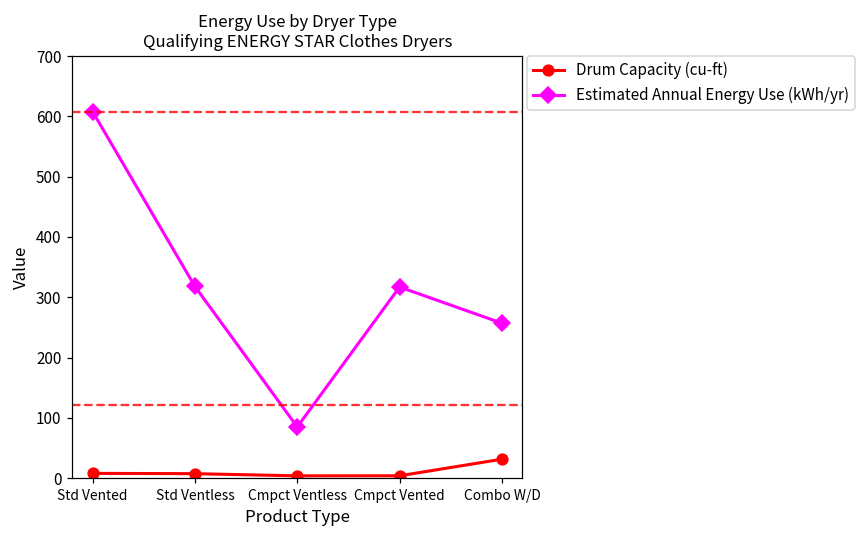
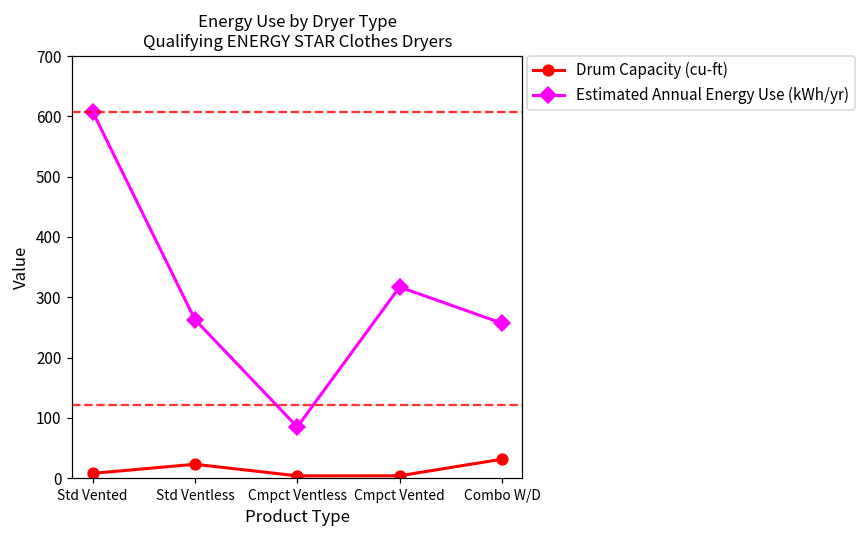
Drum Capacity (cu-ft), Std Ventless: 10 -> 20
Estimated Annual Energy Use (kWh/yr), Std Ventless: 320 -> 260
